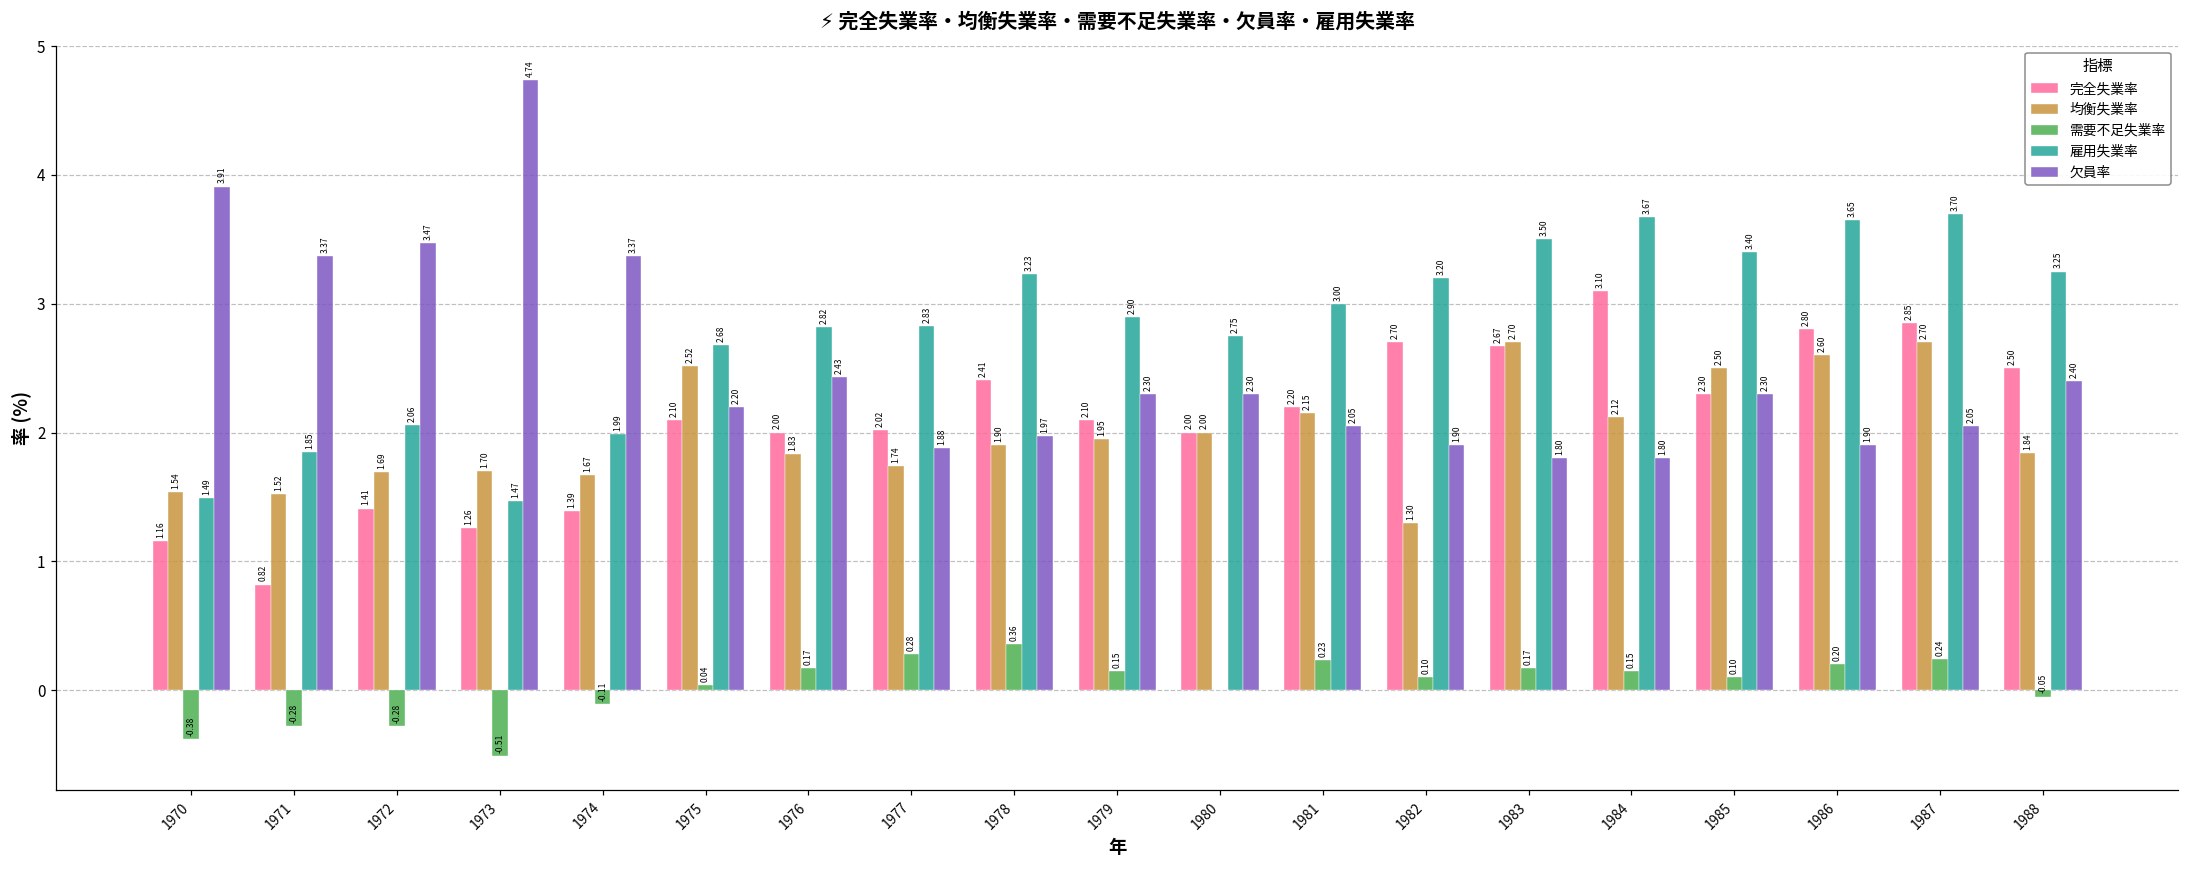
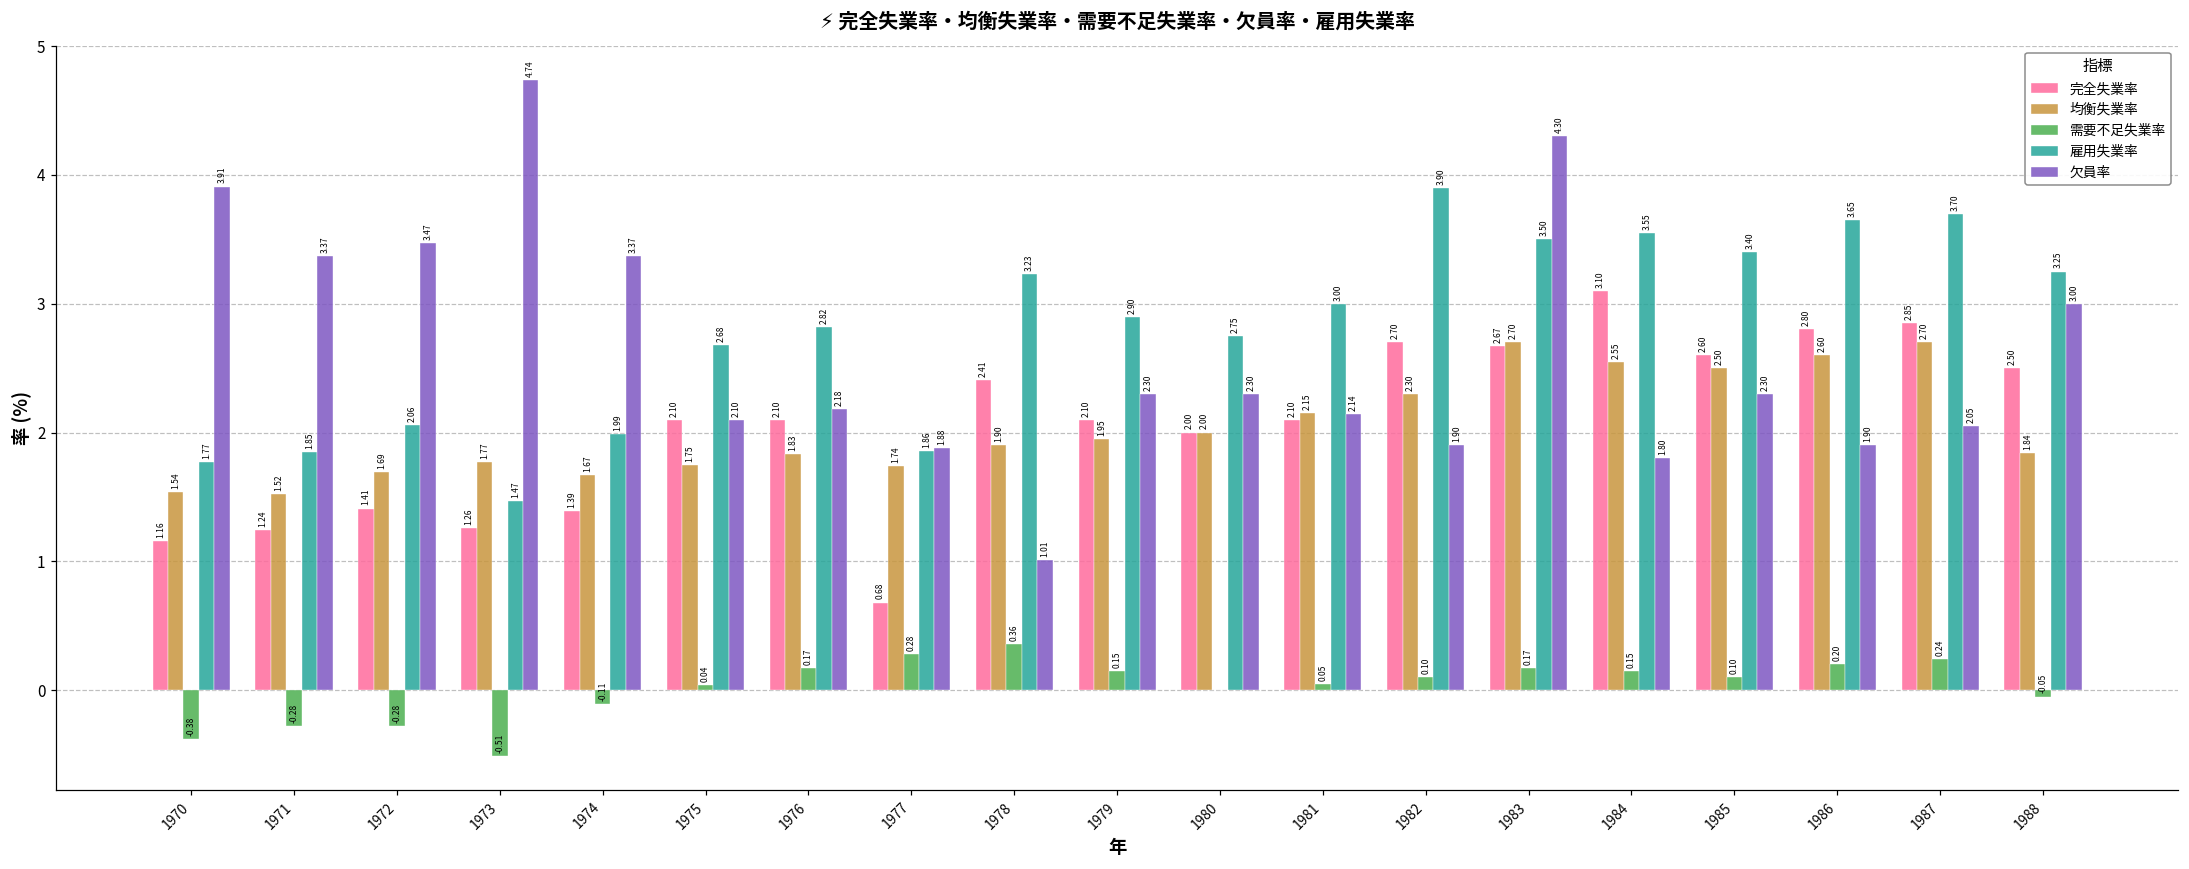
雇用失業率, 1970: 1.49 -> 1.77
完全失業率, 1971: 0.82 -> 1.24
均衡失業率, 1973: 1.70 -> 1.77
均衡失業率, 1975: 2.52 -> 1.75
欠員率, 1975: 2.20 -> 2.10
完全失業率, 1976: 2.00 -> 2.10
欠員率, 1976: 2.43 -> 2.18
完全失業率, 1977: 2.02 -> 0.68
雇用失業率, 1977: 2.83 -> 1.86
欠員率, 1978: 1.97 -> 1.01
完全失業率, 1981: 2.20 -> 2.10
需要不足失業率, 1981: 0.23 -> 0.05
欠員率, 1981: 2.05 -> 2.14
均衡失業率, 1982: 1.30 -> 2.30
雇用失業率, 1982: 3.20 -> 3.90
欠員率, 1983: 1.80 -> 4.30
均衡失業率, 1984: 2.12 -> 2.55
雇用失業率, 1984: 3.67 -> 3.55
完全失業率, 1985: 2.30 -> 2.60
欠員率, 1988: 2.40 -> 3.00
